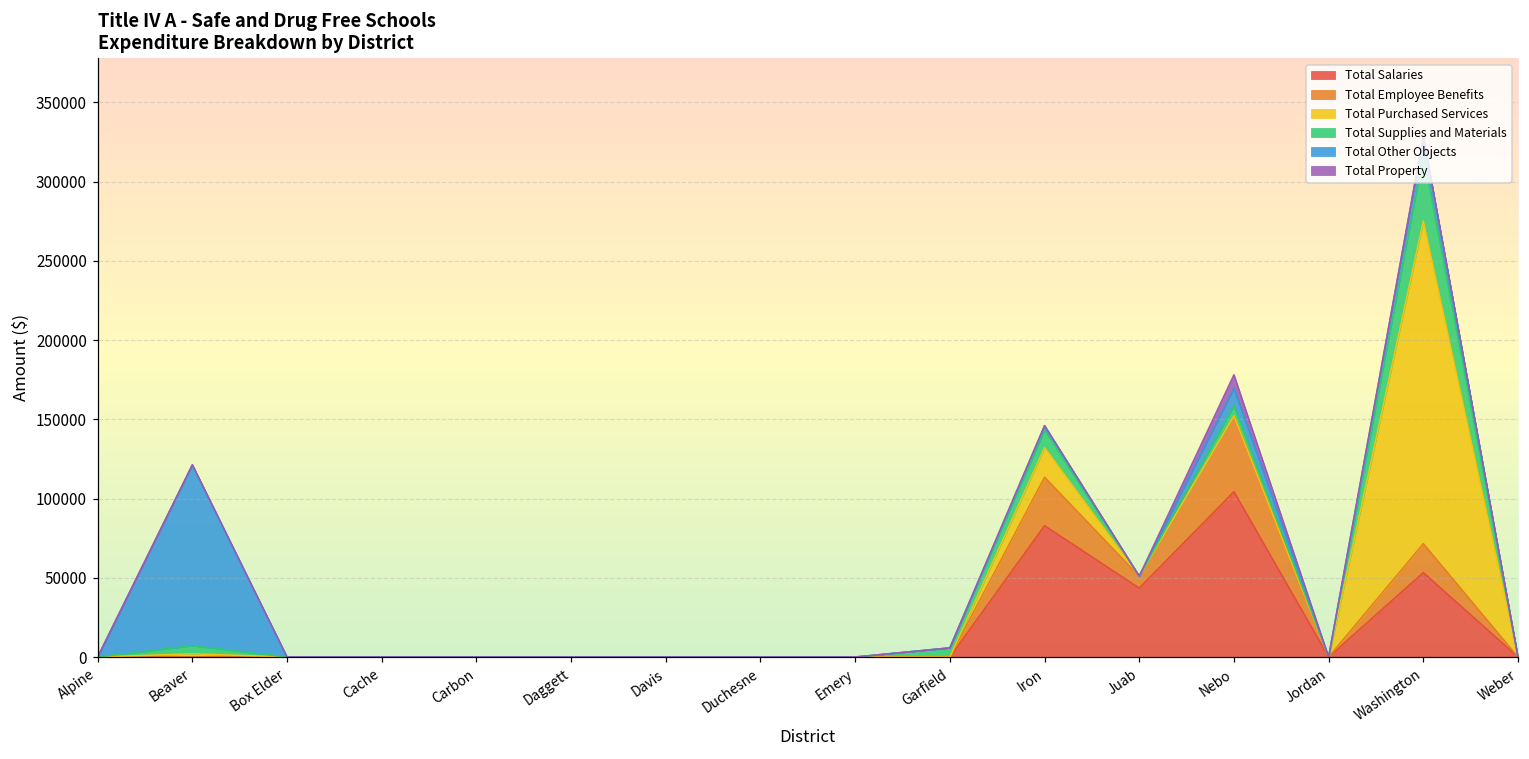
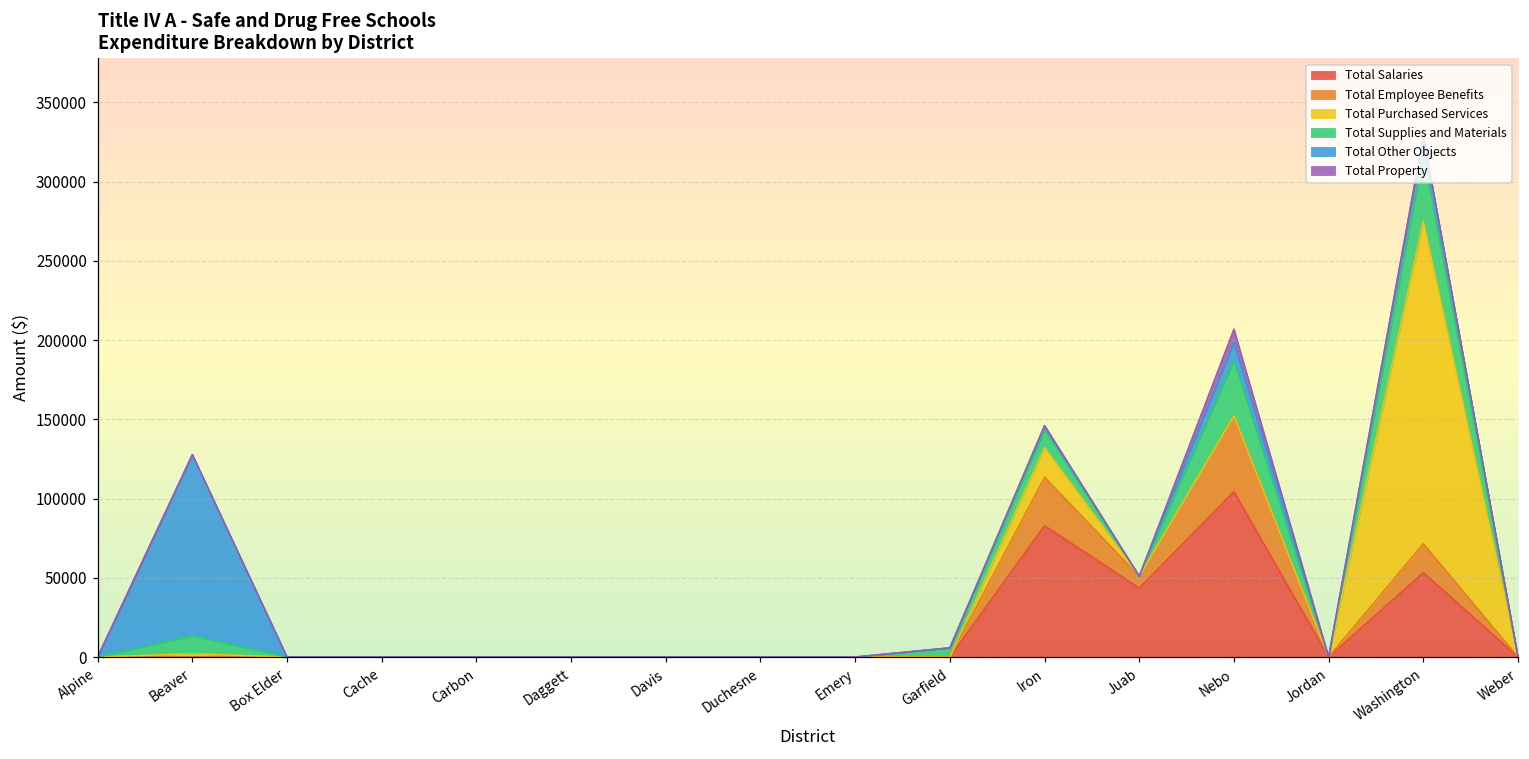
Total Supplies and Materials, Beaver: 5000 -> 12000
Total Supplies and Materials, Nebo: 6000 -> 35000
